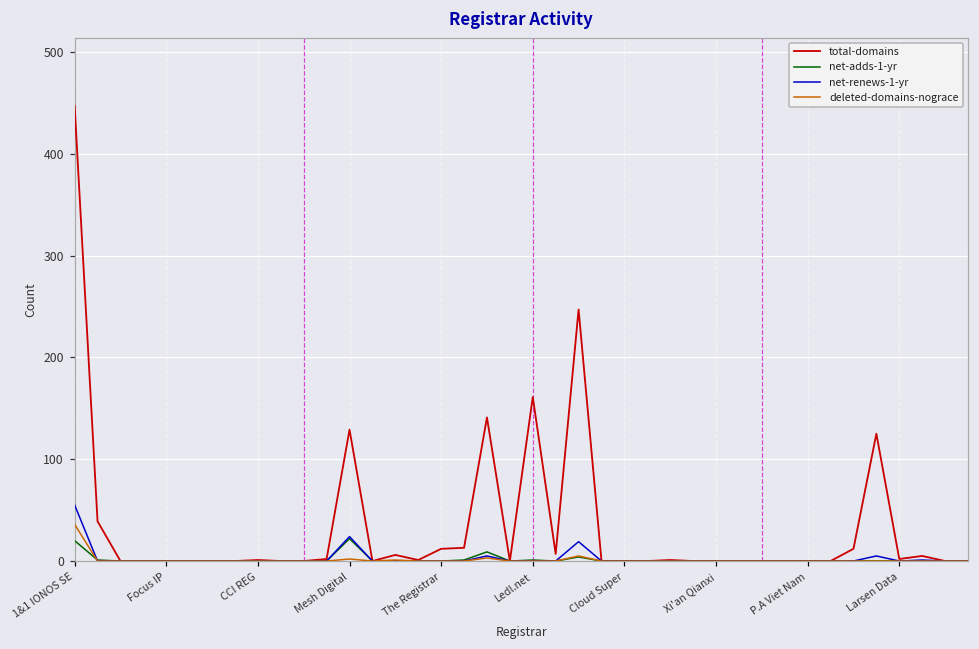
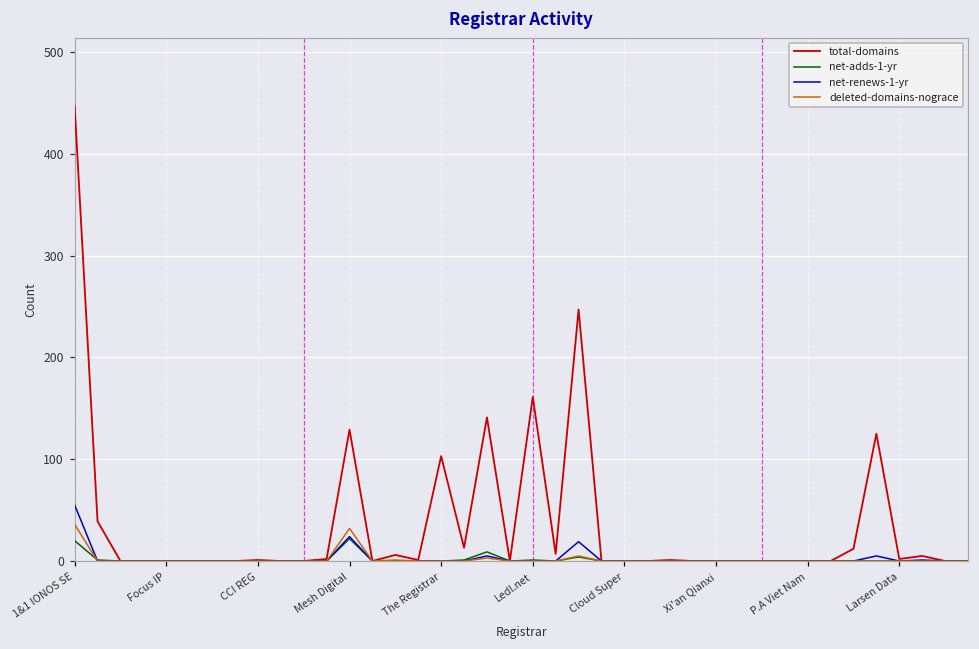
deleted-domains-nograce, Mesh Digital: 0 -> 30
total-domains, The Registrar: 10 -> 100
